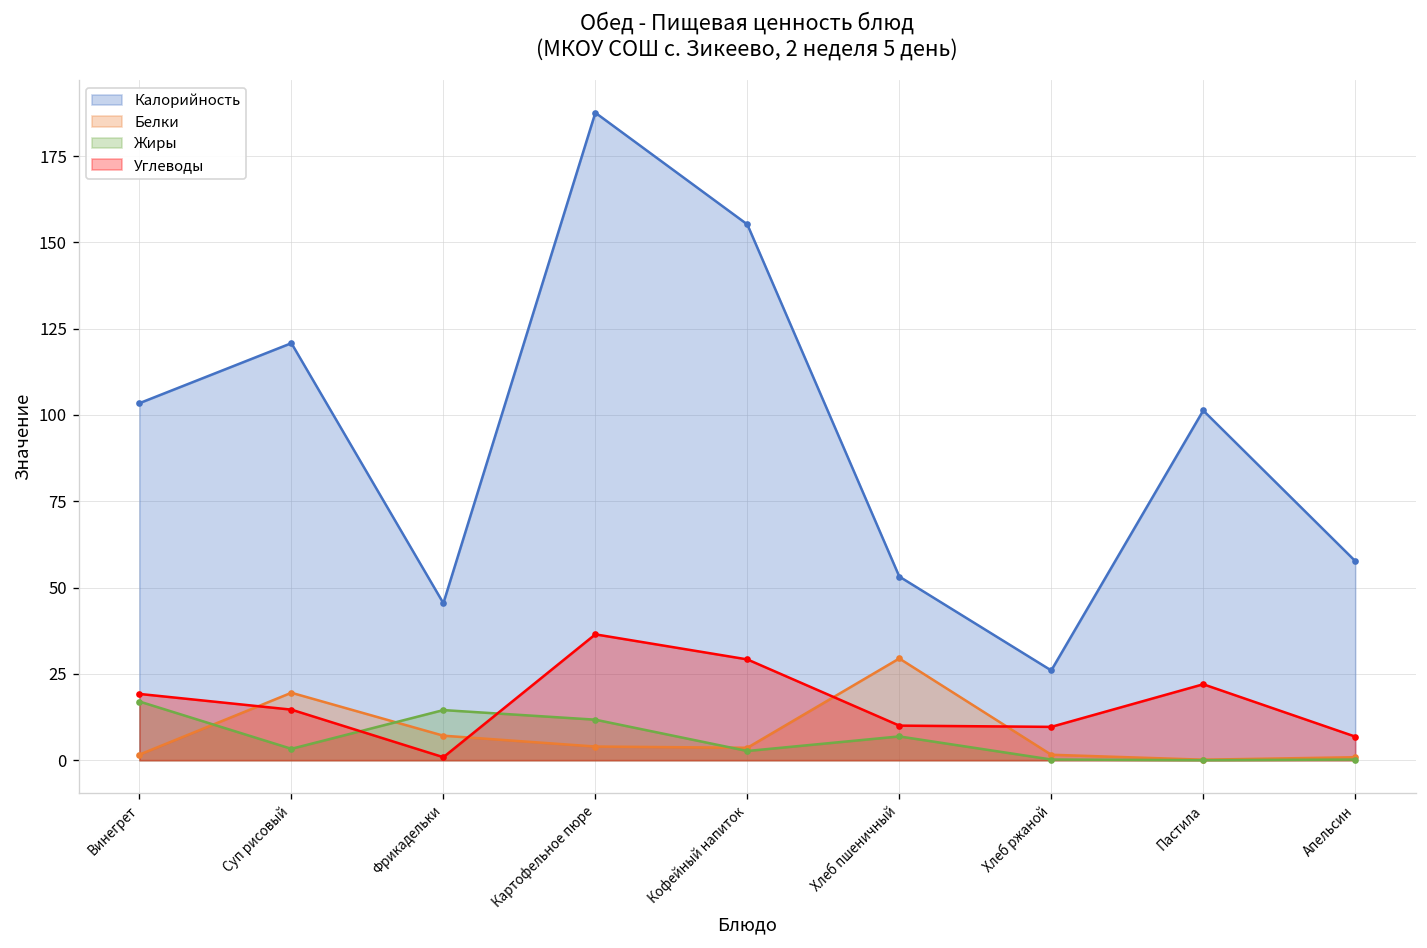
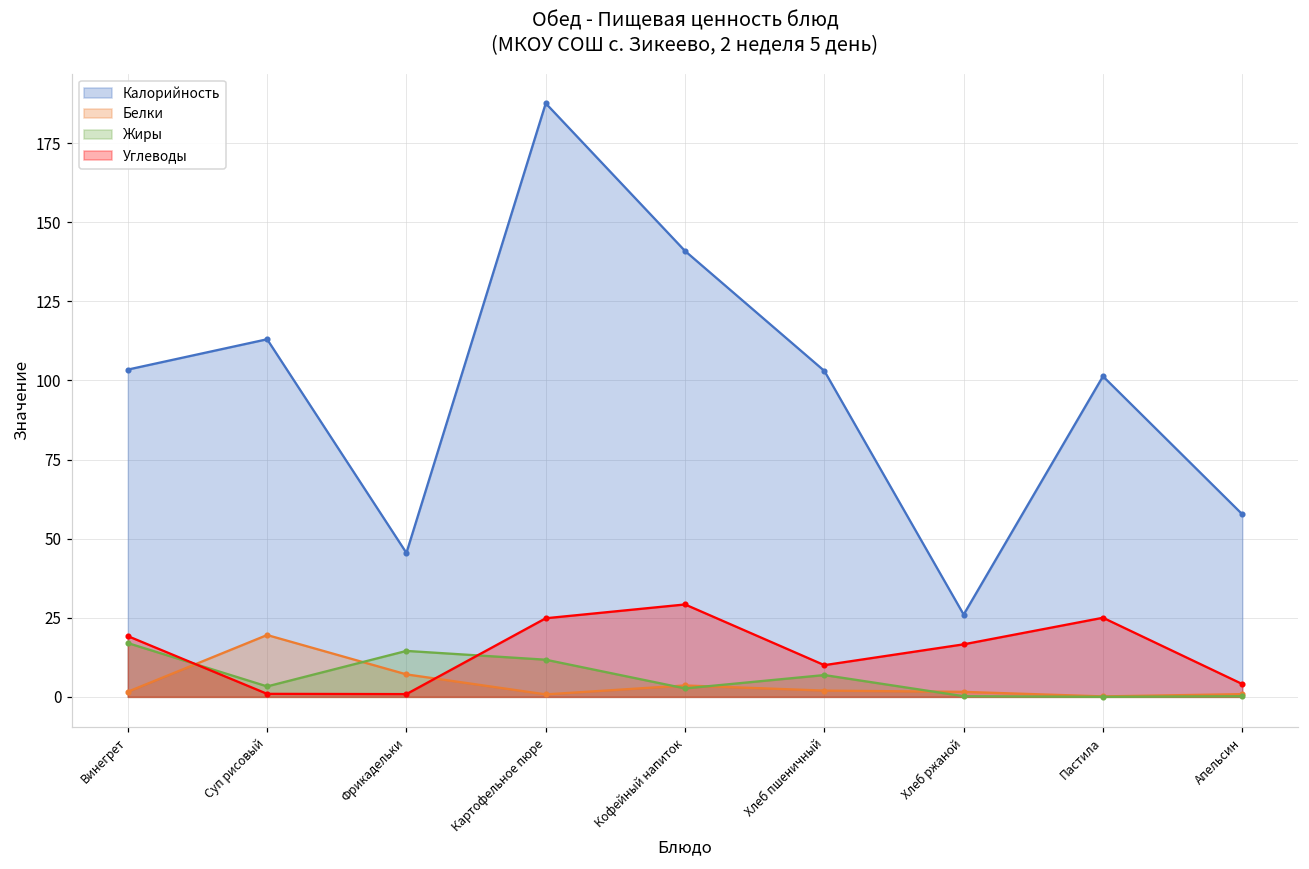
Калорийность, Суп рисовый: 121 -> 113
Углеводы, Суп рисовый: 15 -> 1
Белки, Картофельное пюре: 4 -> 1
Углеводы, Картофельное пюре: 36 -> 25
Калорийность, Кофейный напиток: 155 -> 141
Калорийность, Хлеб пшеничный: 53 -> 103
Белки, Хлеб пшеничный: 29 -> 2
Углеводы, Хлеб ржаной: 10 -> 17
Углеводы, Пастила: 22 -> 25
Углеводы, Апельсин: 7 -> 4
